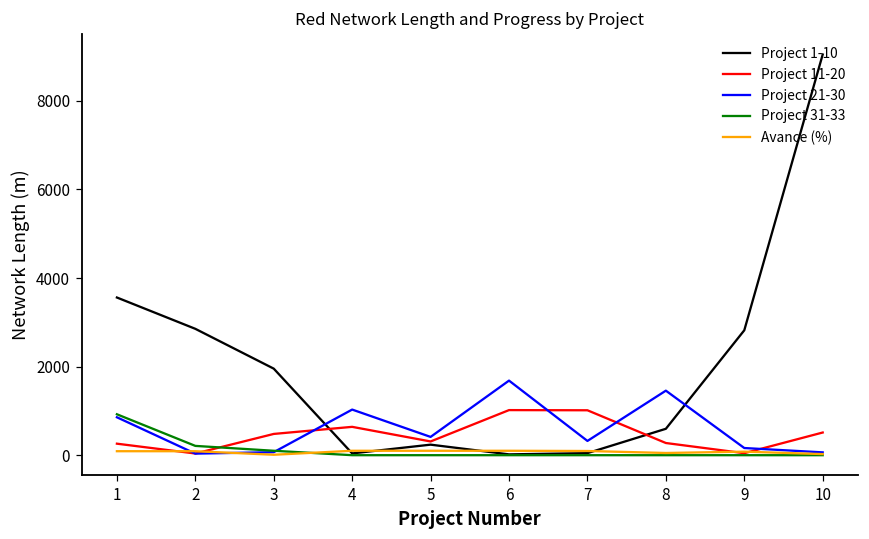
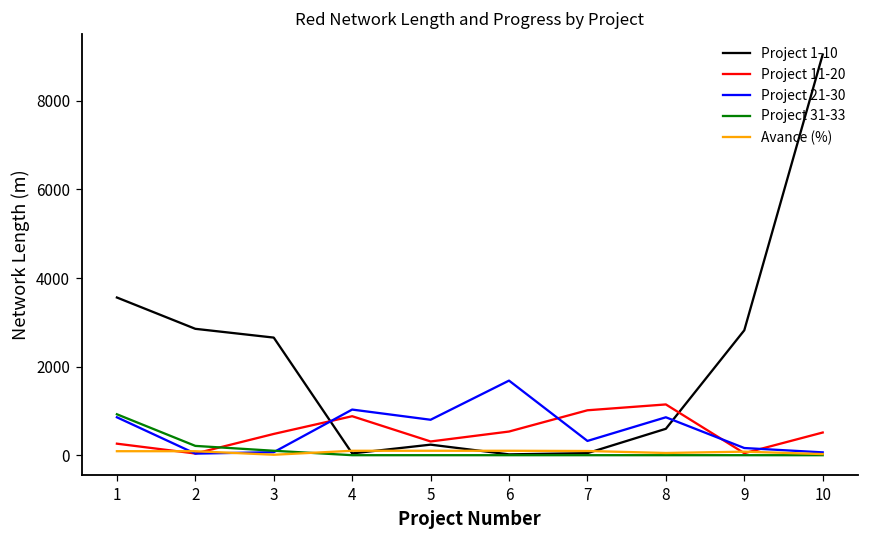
Project 1-10, 3: 2000 -> 2700
Project 11-20, 4: 600 -> 900
Project 21-30, 5: 400 -> 800
Project 11-20, 6: 1000 -> 500
Project 11-20, 8: 300 -> 1100
Project 21-30, 8: 1500 -> 900
